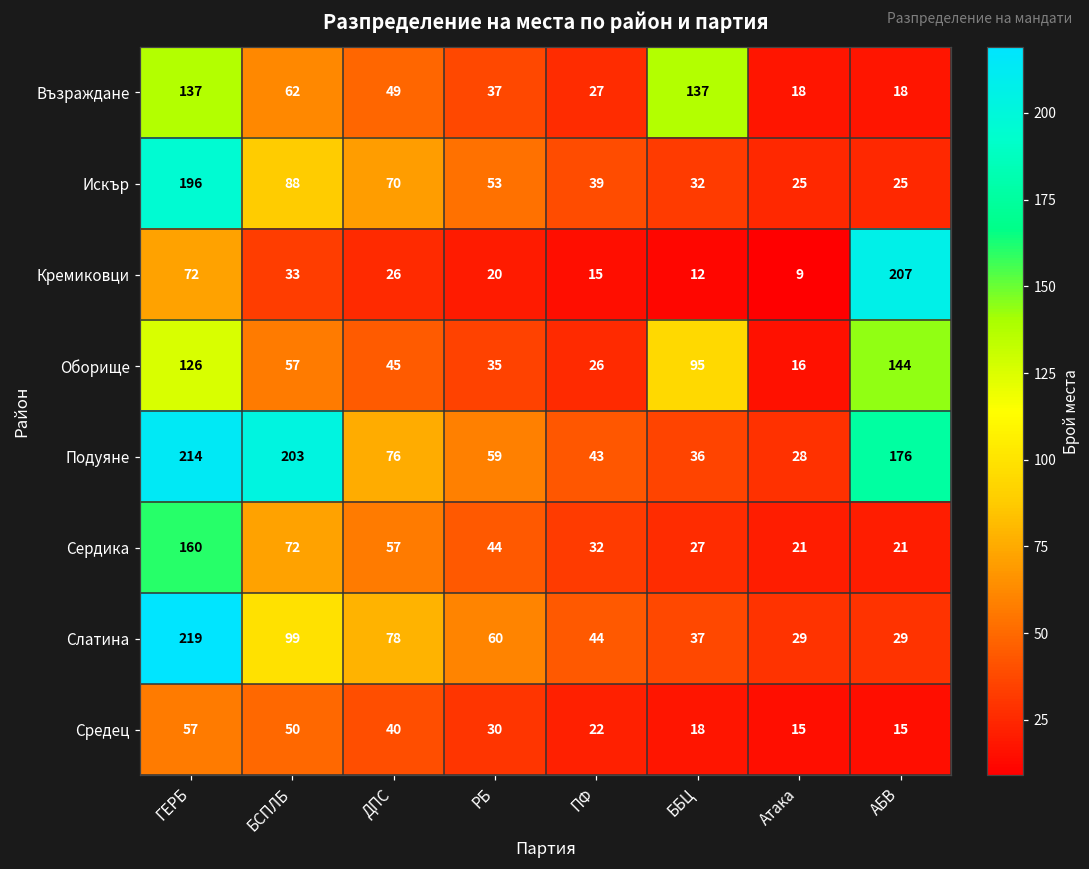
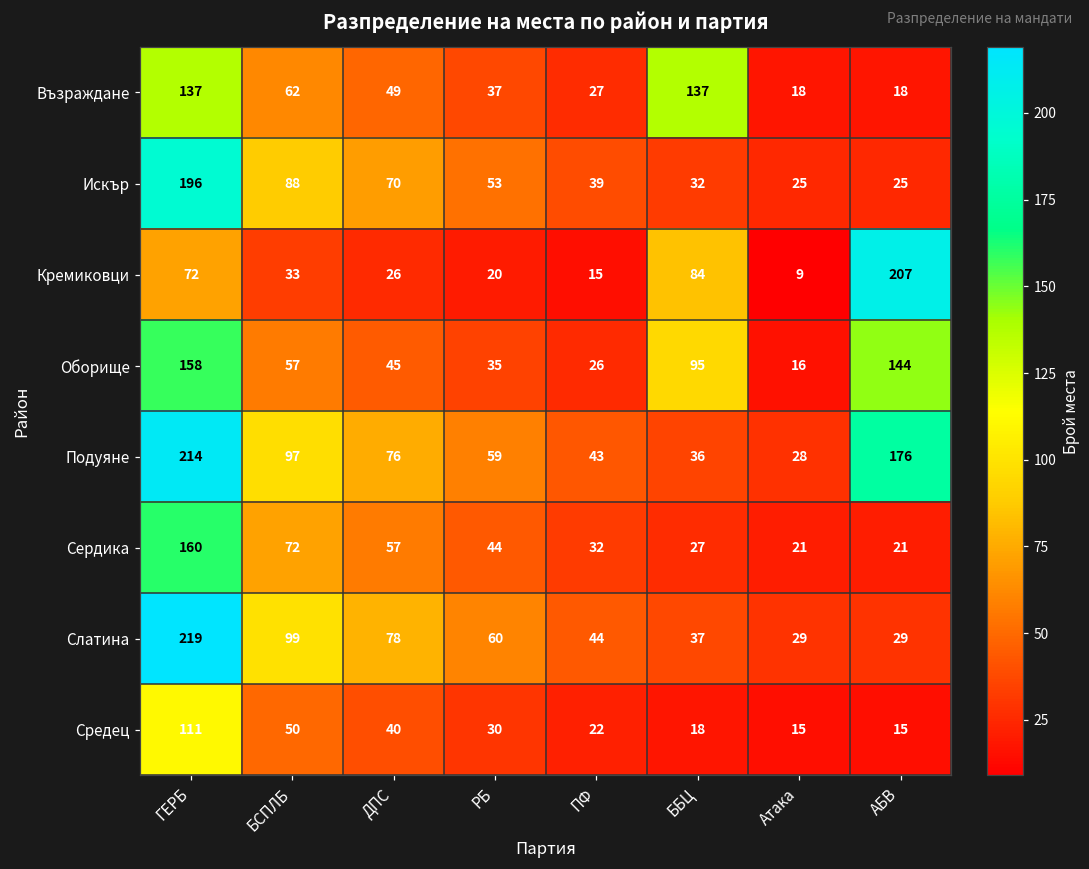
Кремиковци, ББЦ: 12 -> 84
Оборище, ГЕРБ: 126 -> 158
Подуяне, БСПЛБ: 203 -> 97
Средец, ГЕРБ: 57 -> 111
